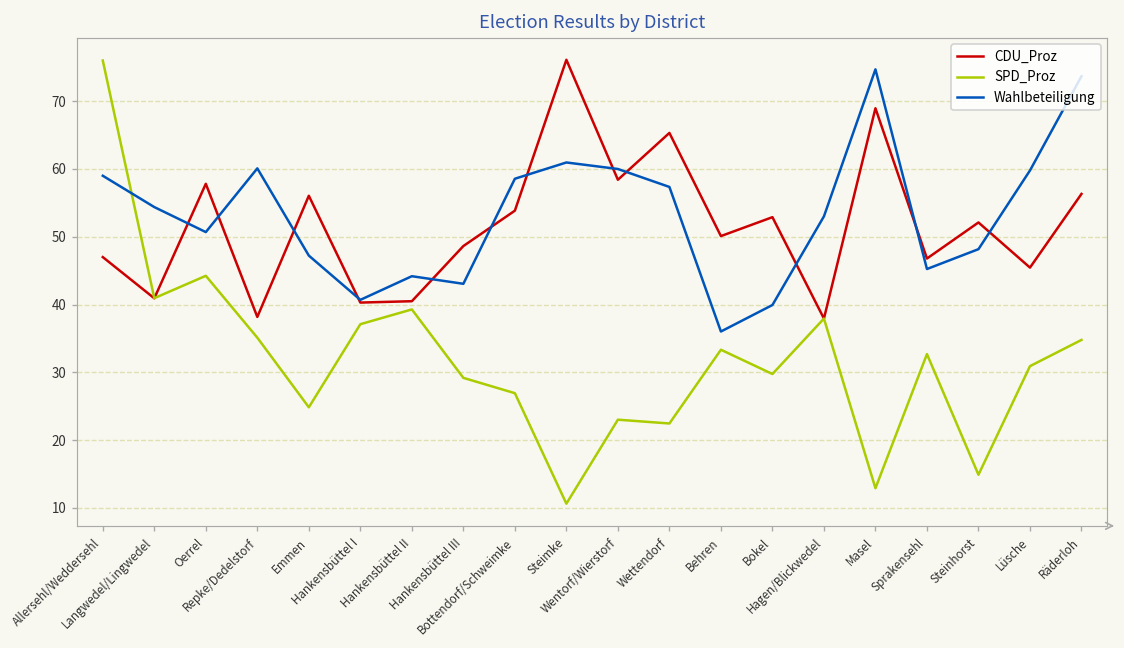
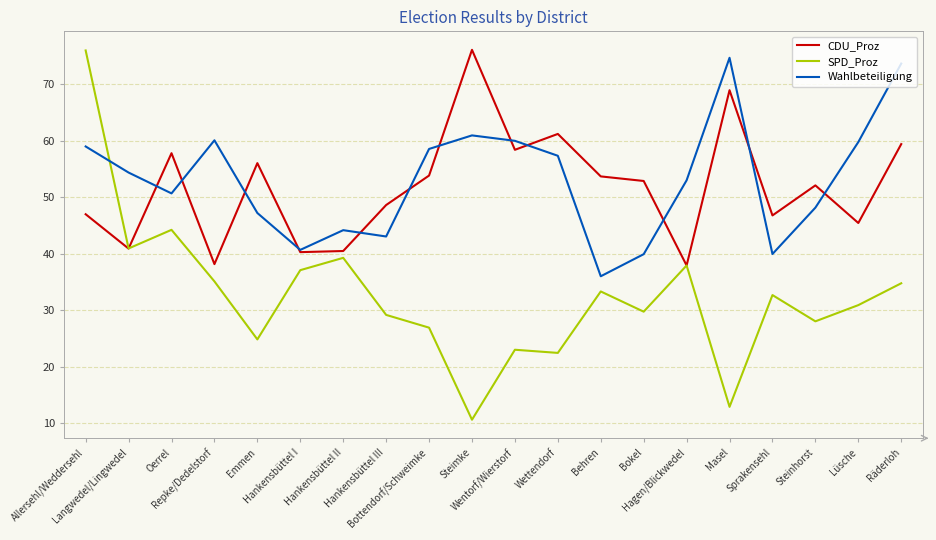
CDU_Proz, Wettendorf: 65 -> 61
CDU_Proz, Behren: 50 -> 54
Wahlbeteiligung, Sprakensehl: 45 -> 40
SPD_Proz, Steinhorst: 15 -> 28
CDU_Proz, Räderloh: 56 -> 59
